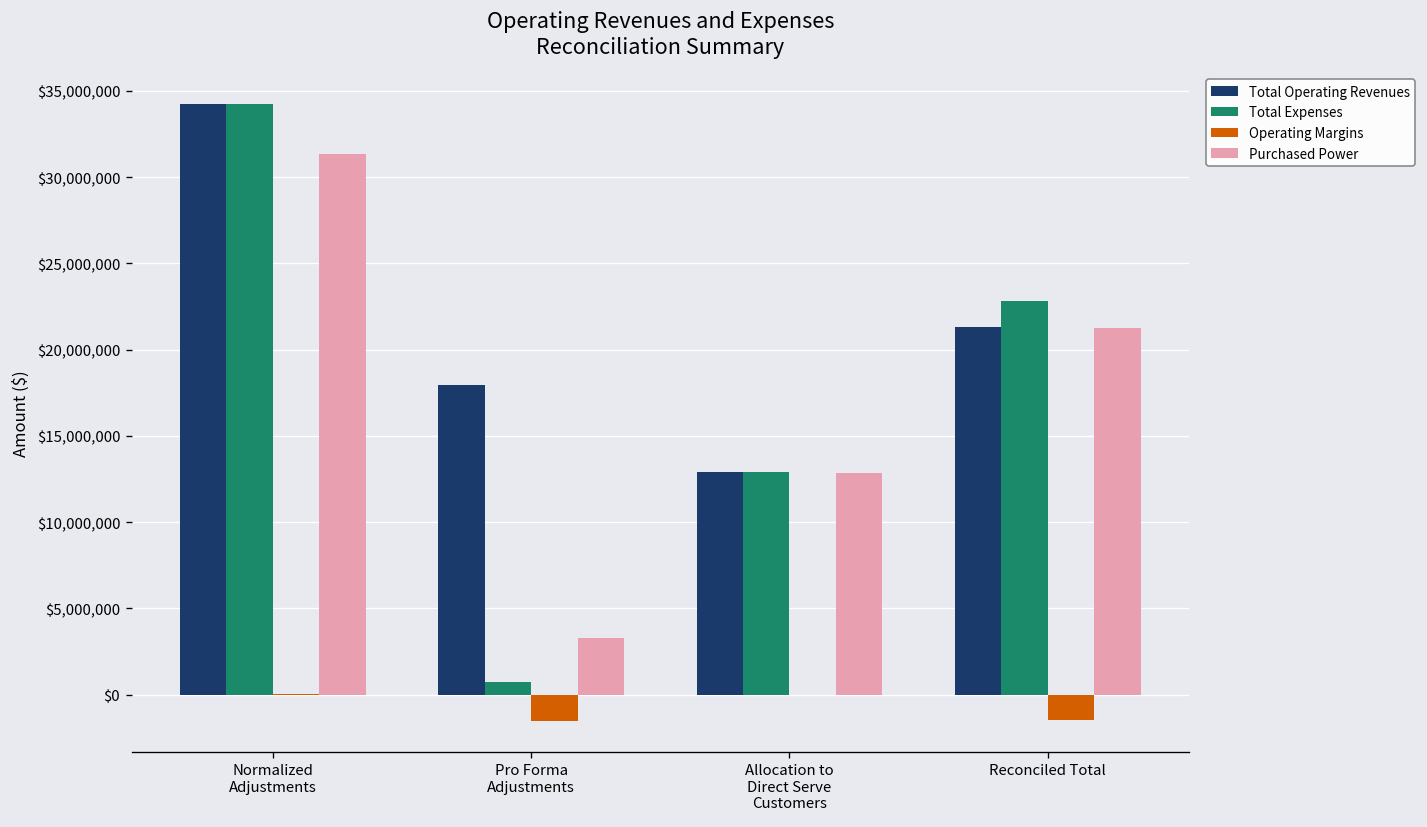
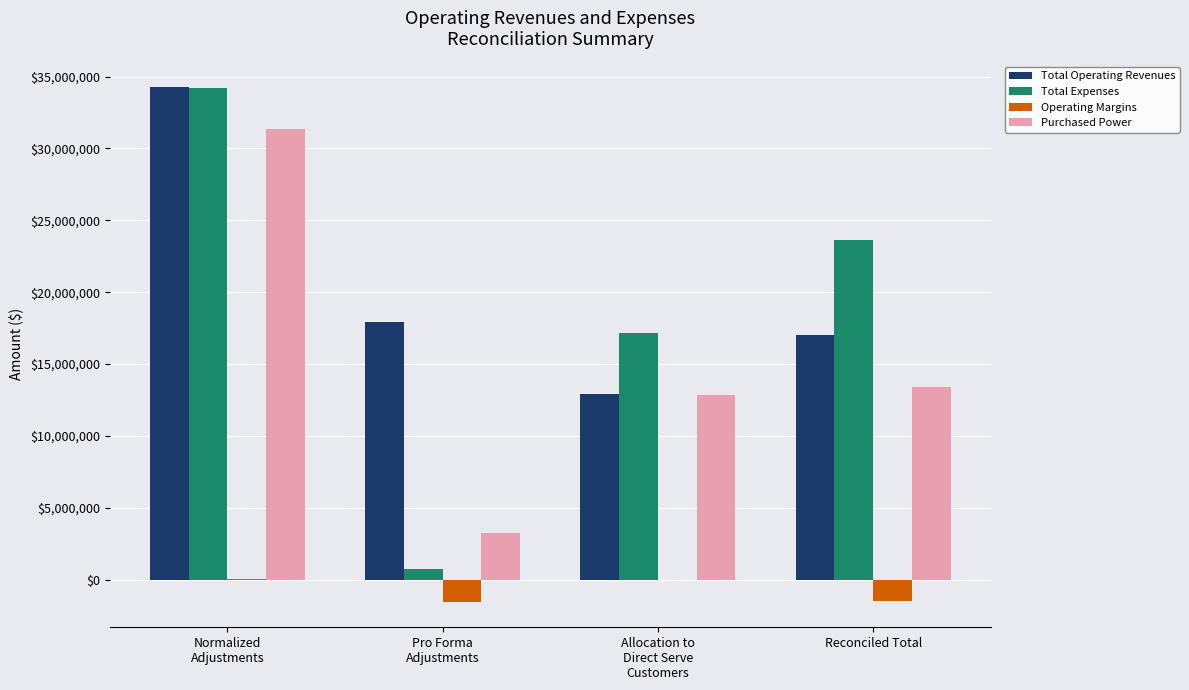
Total Expenses, Allocation to Direct Serve Customers: $12,900,000 -> $17,200,000
Total Operating Revenues, Reconciled Total: $21,300,000 -> $17,000,000
Total Expenses, Reconciled Total: $22,800,000 -> $23,700,000
Purchased Power, Reconciled Total: $21,300,000 -> $13,400,000
